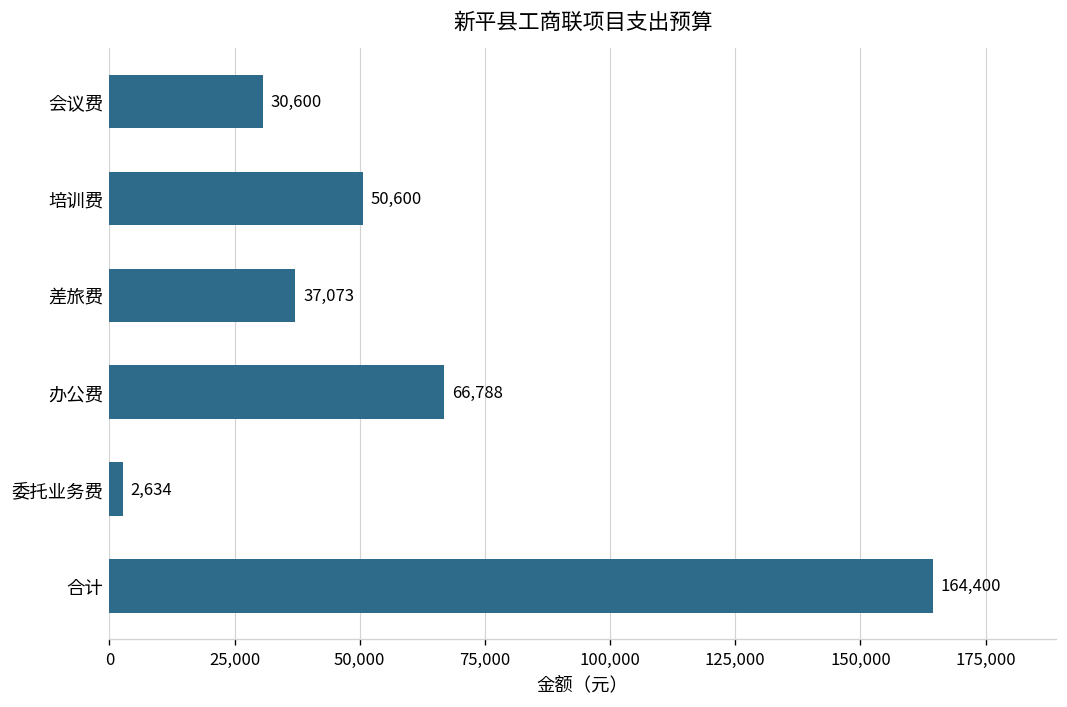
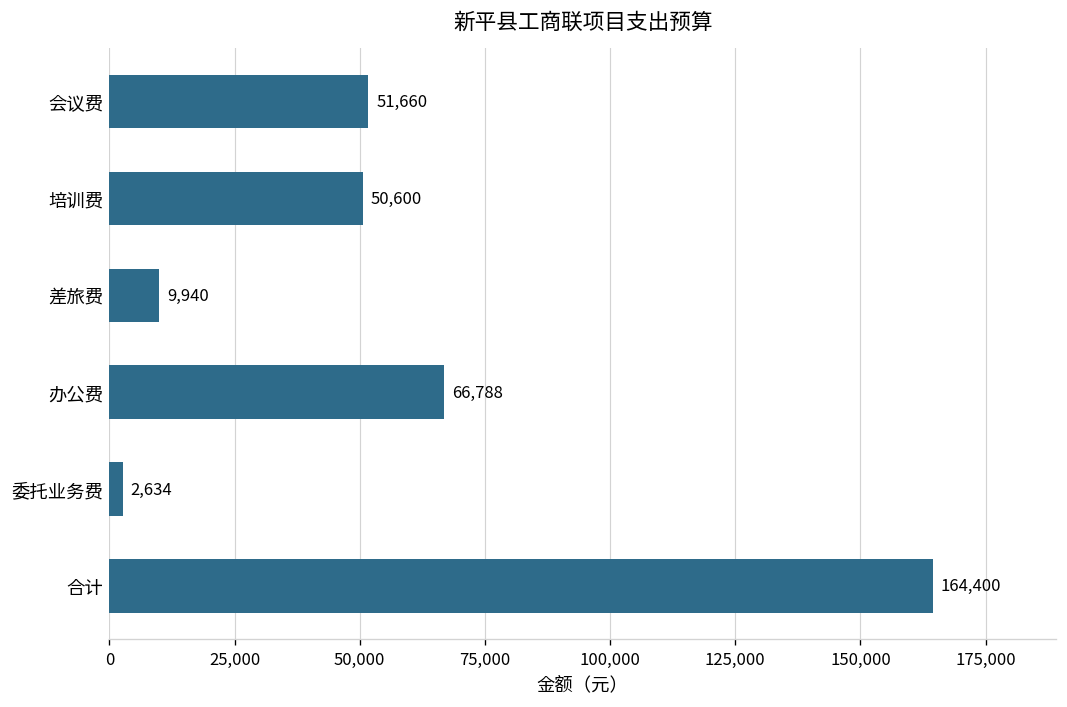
会议费: 30,600 -> 51,660
差旅费: 37,073 -> 9,940
